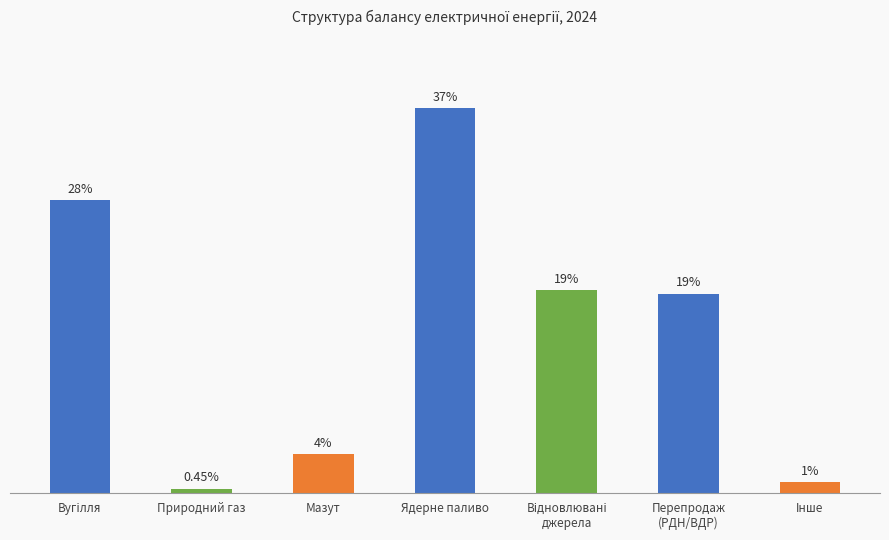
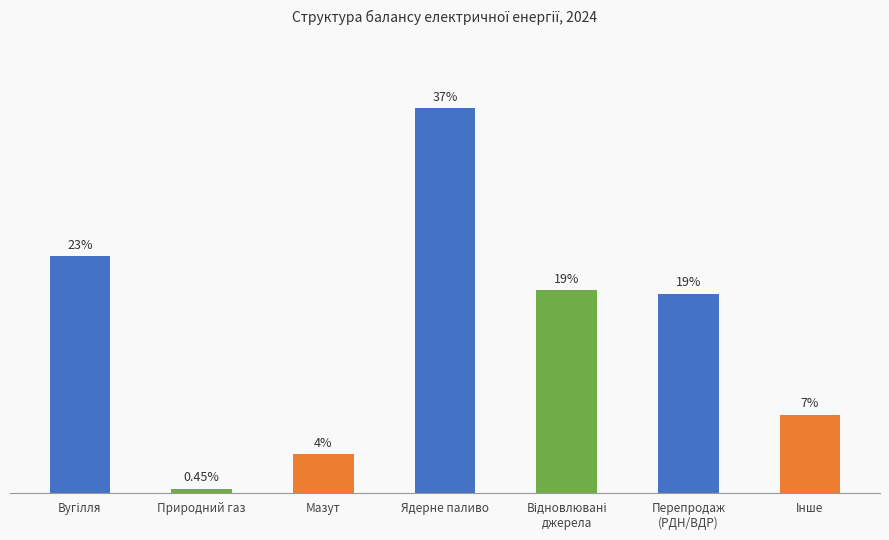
Вугілля: 28% -> 23%
Інше: 1% -> 7%
